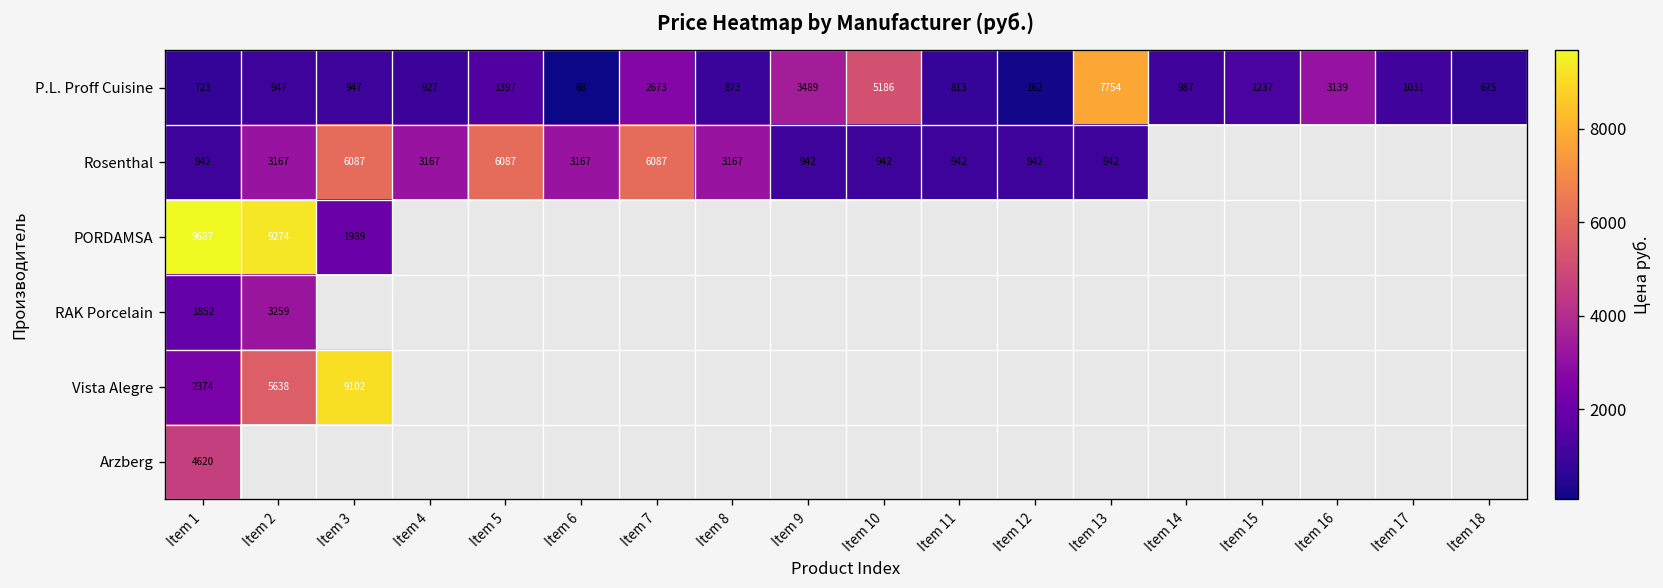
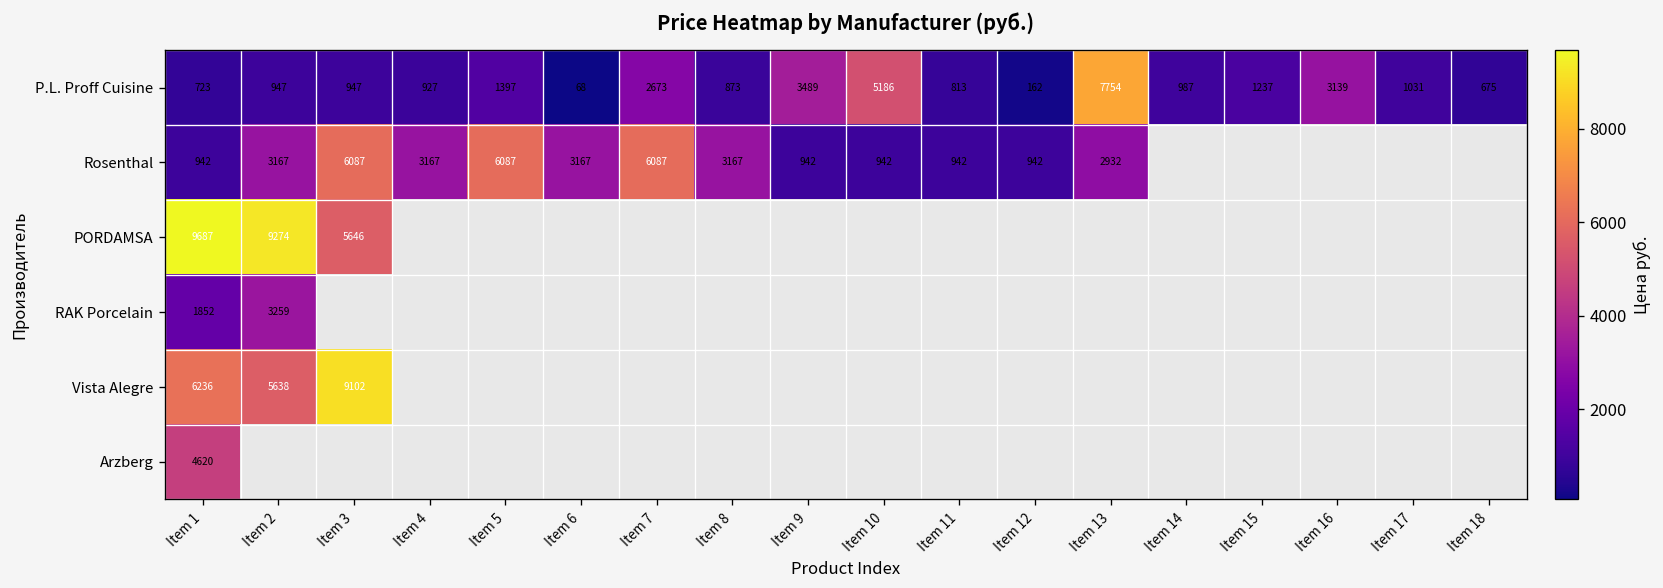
Rosenthal, Item 13: 942 -> 2932
PORDAMSA, Item 3: 1989 -> 5646
Vista Alegre, Item 1: 2374 -> 6236
